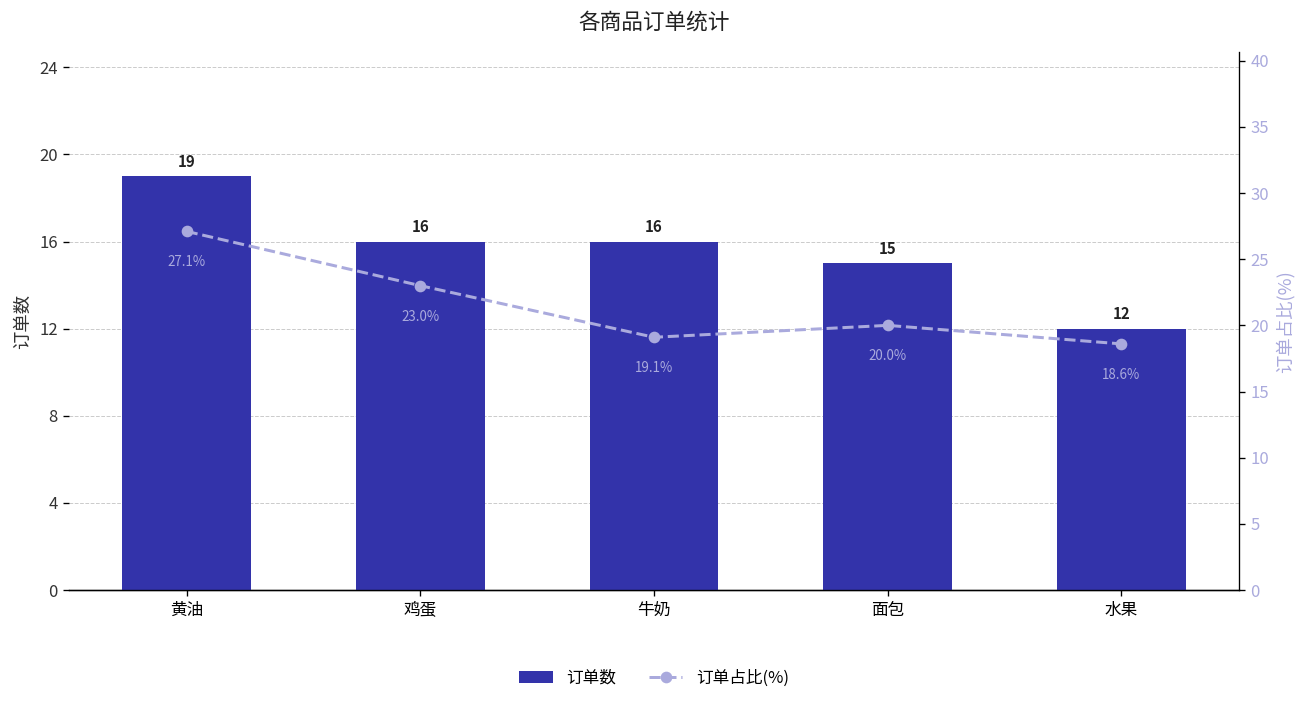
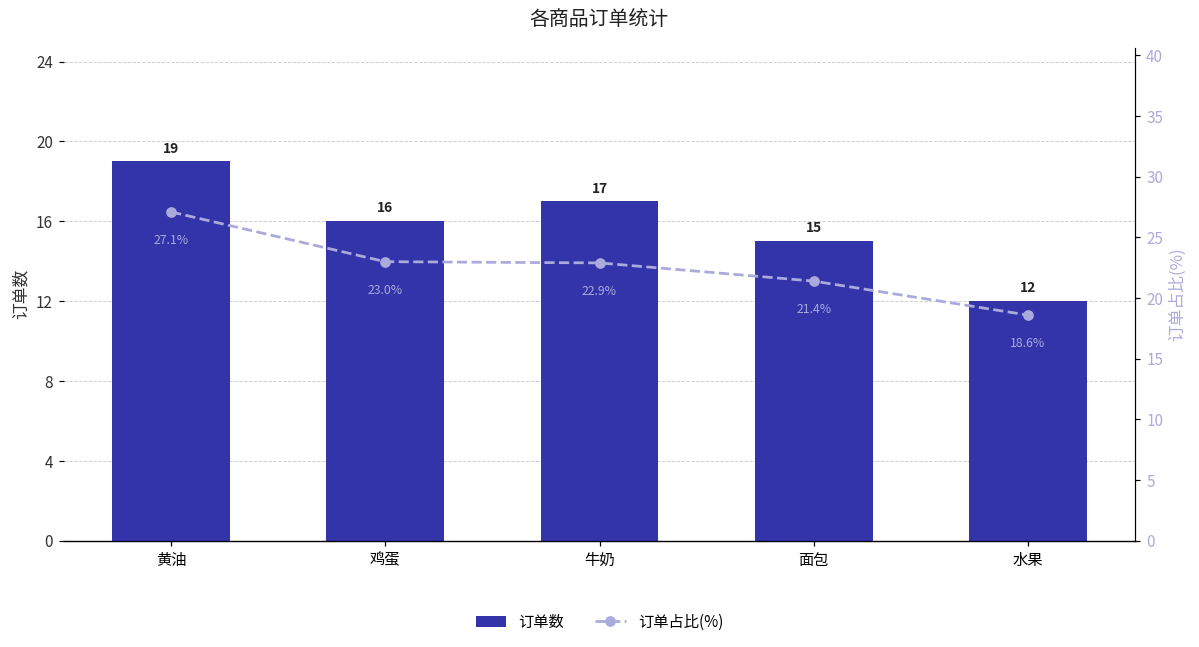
订单数, 牛奶: 16 -> 17
订单占比(%), 牛奶: 19.1% -> 22.9%
订单占比(%), 面包: 20.0% -> 21.4%
